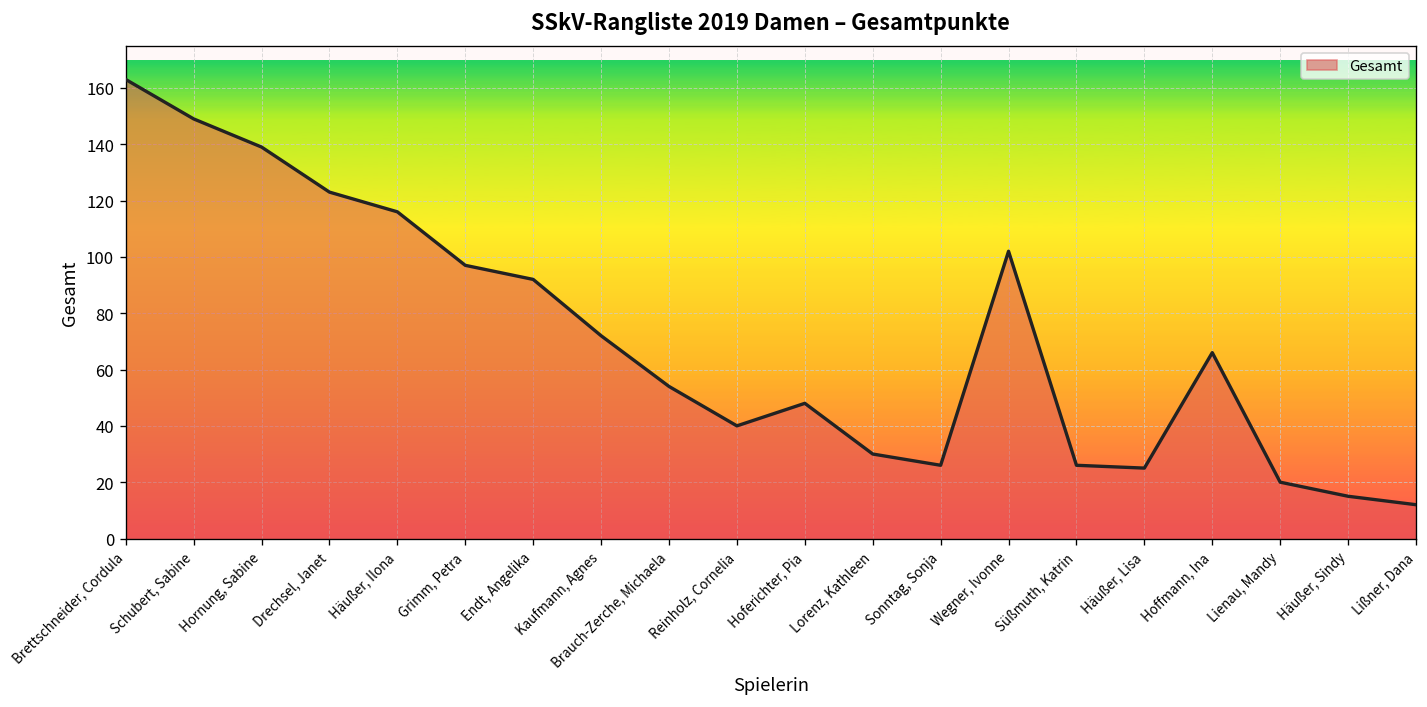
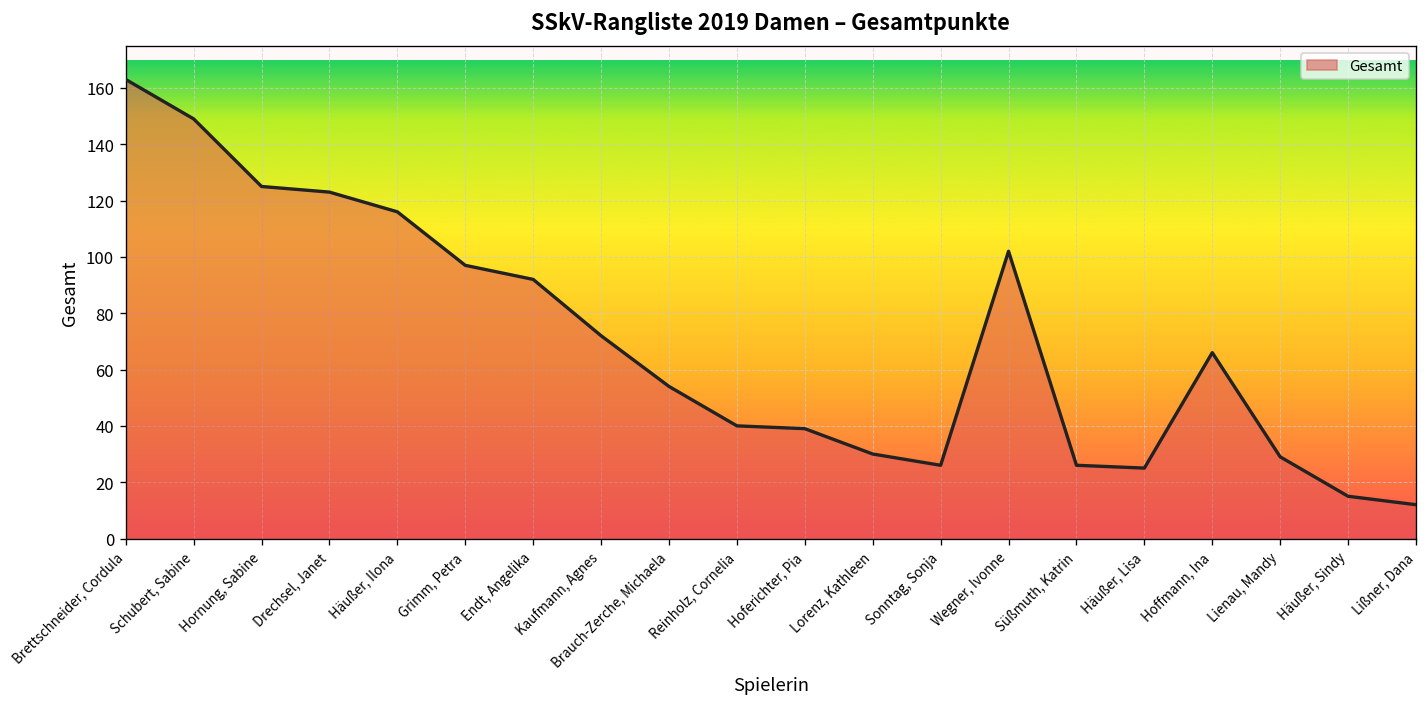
Hornung, Sabine: 139 -> 125
Hoferichter, Pia: 48 -> 39
Lienau, Mandy: 20 -> 29
